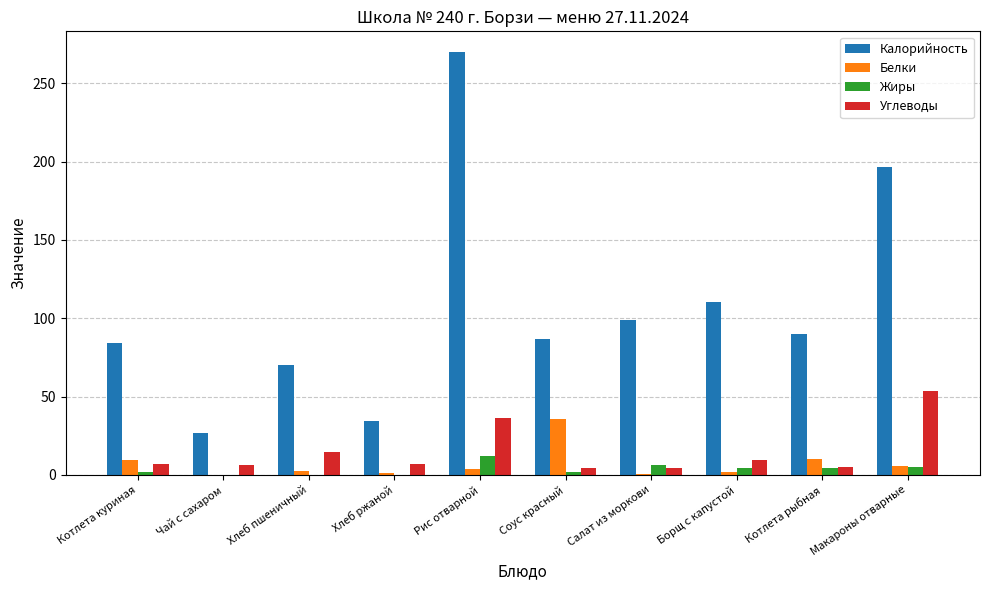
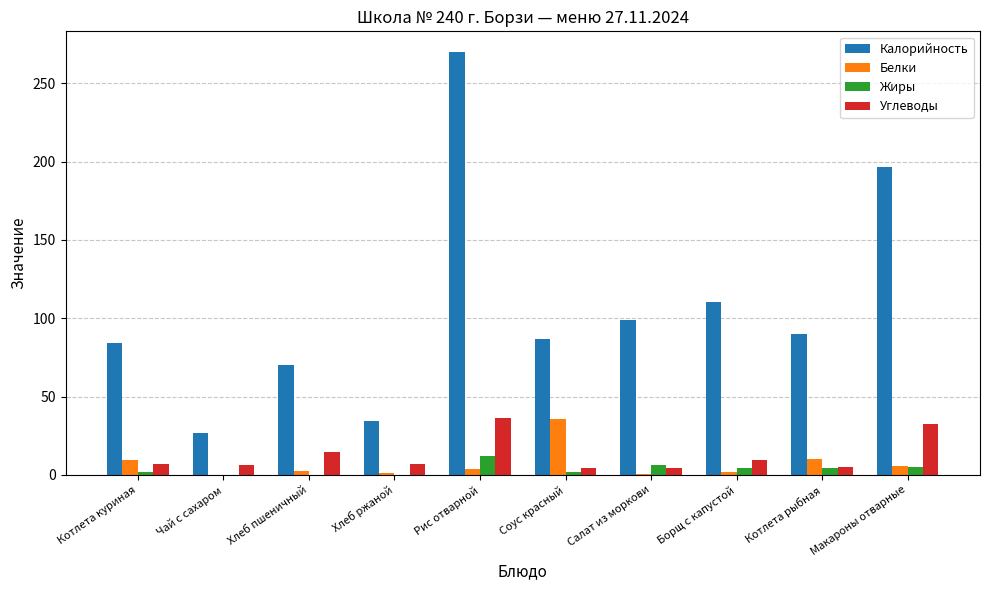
Углеводы, Макароны отварные: 54 -> 33
